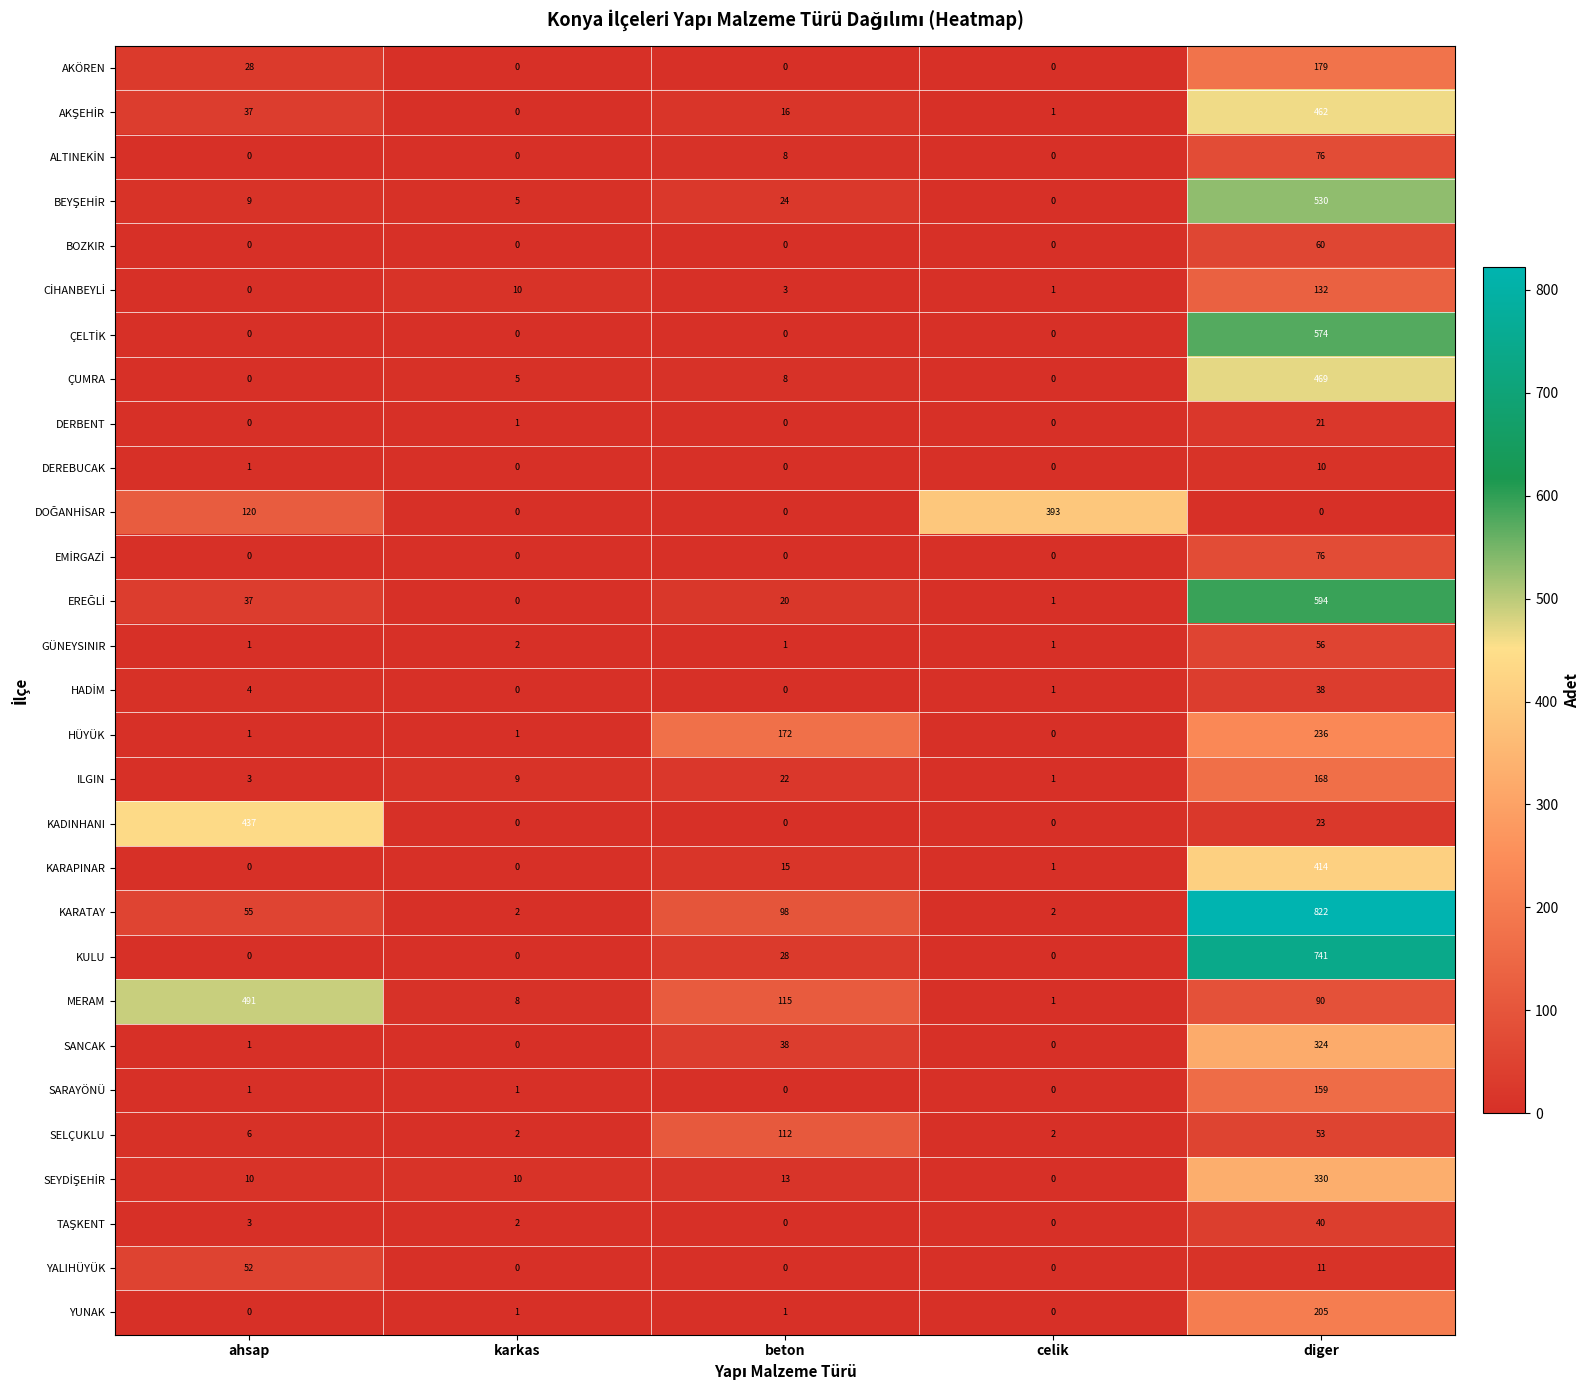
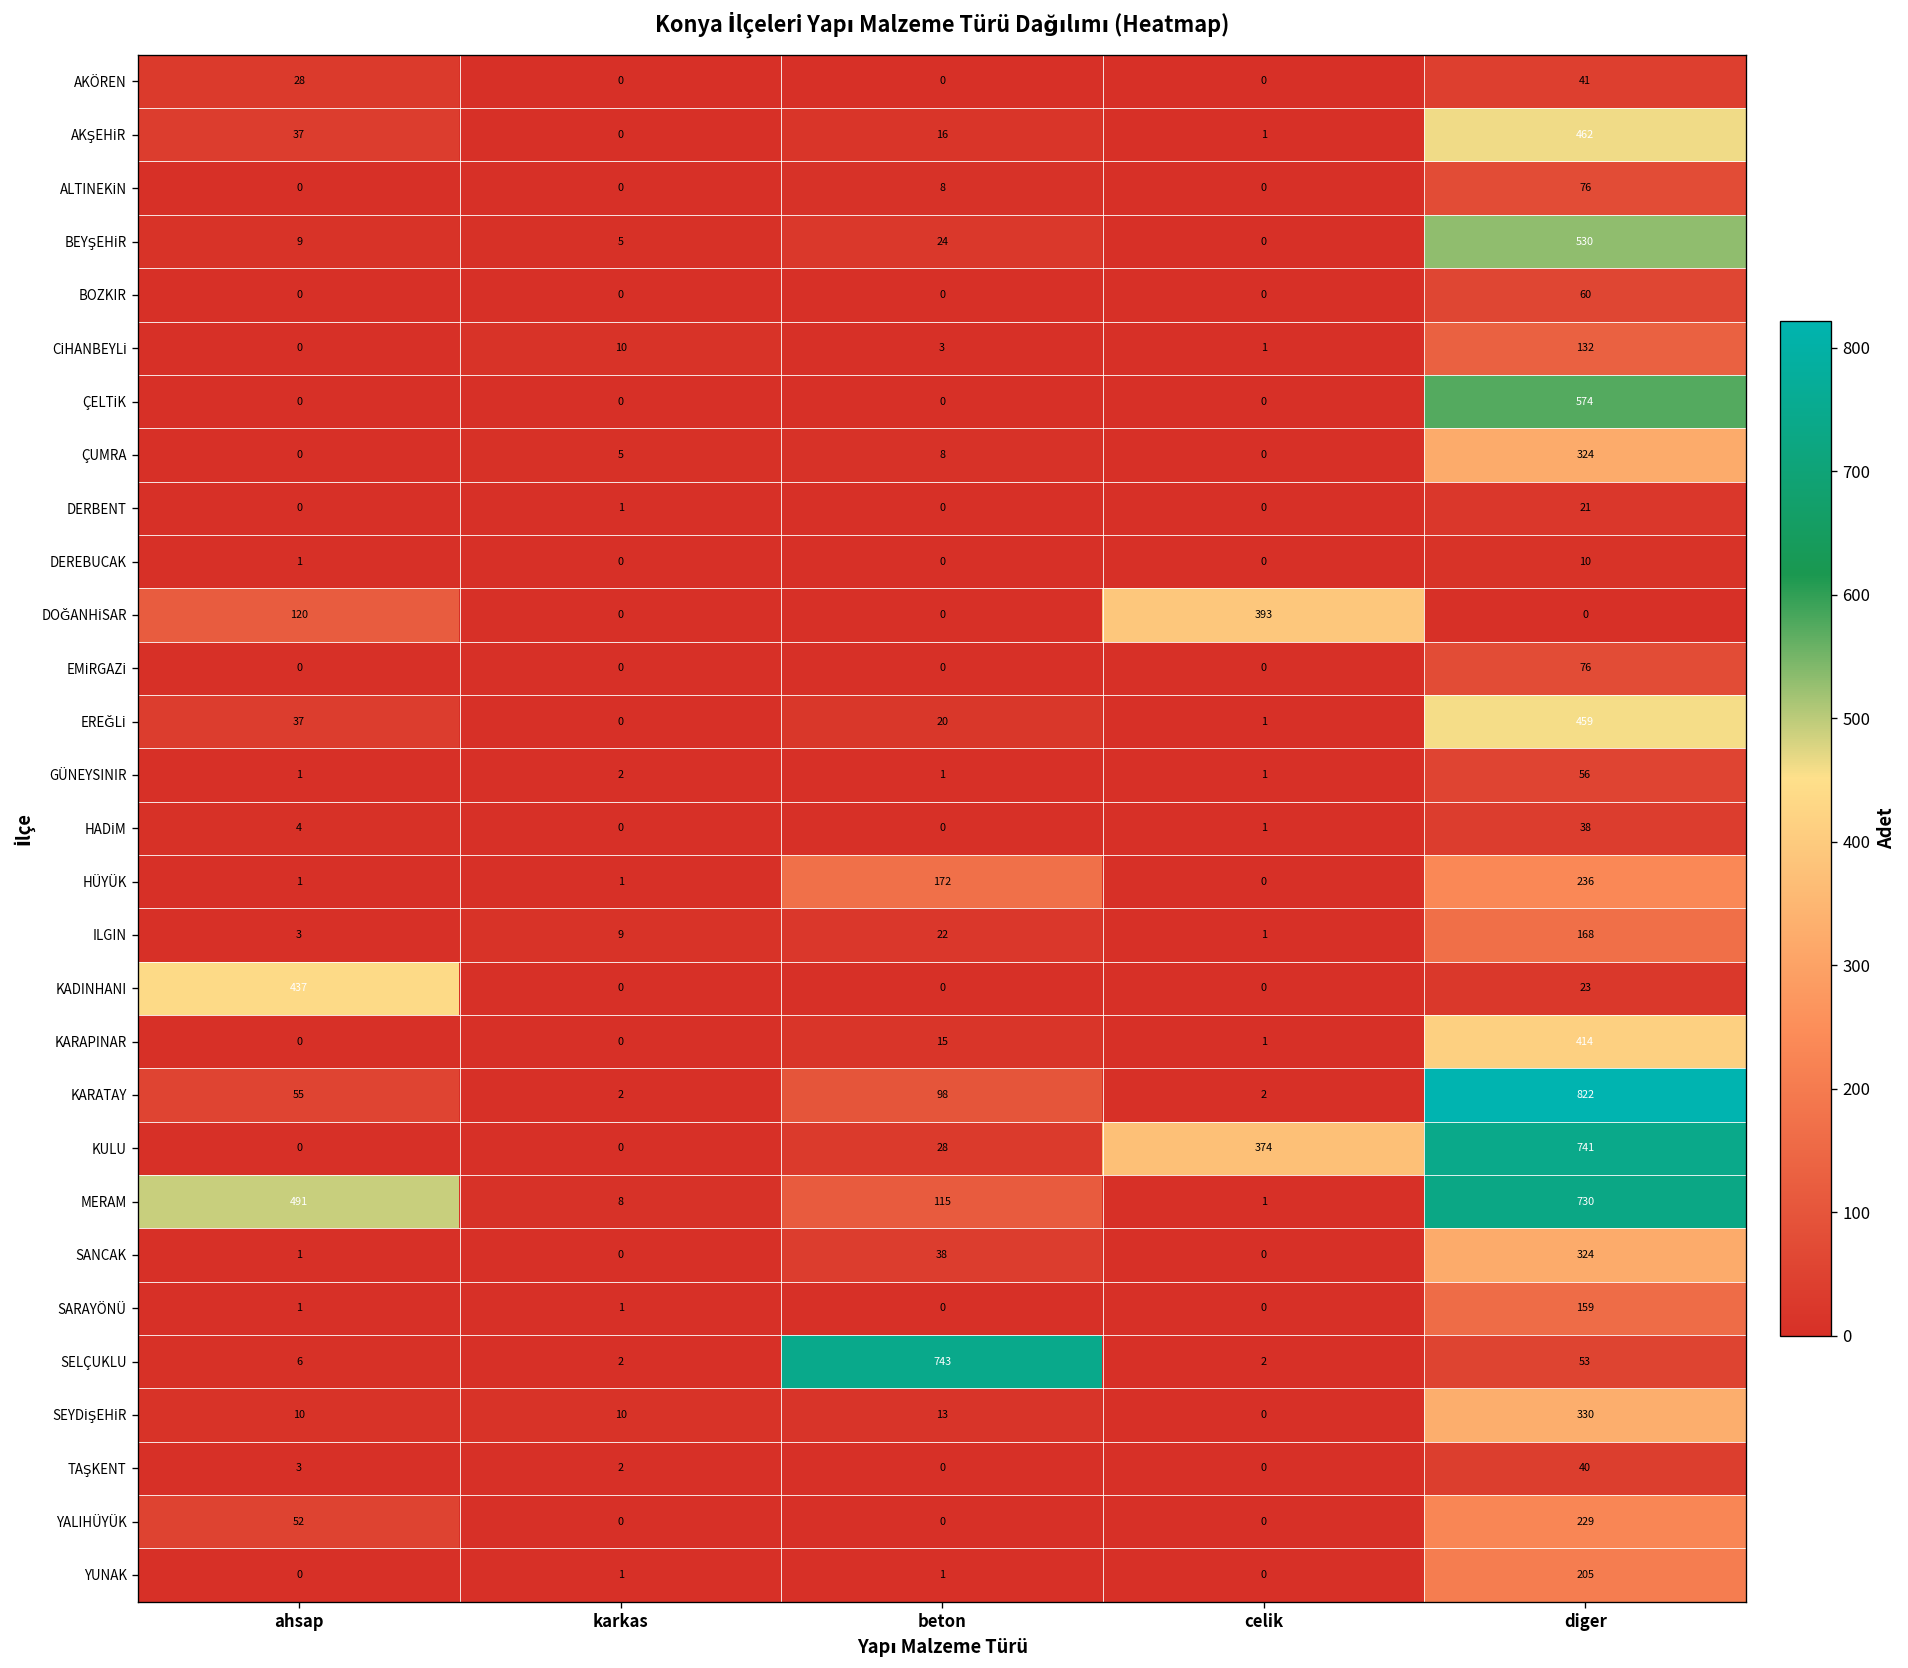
AKÖREN, diger: 179 -> 41
ÇUMRA, diger: 469 -> 324
EREĞLİ, diger: 594 -> 459
KULU, celik: 0 -> 374
MERAM, diger: 90 -> 730
SELÇUKLU, beton: 112 -> 743
YALIHÜYÜK, diger: 11 -> 229
